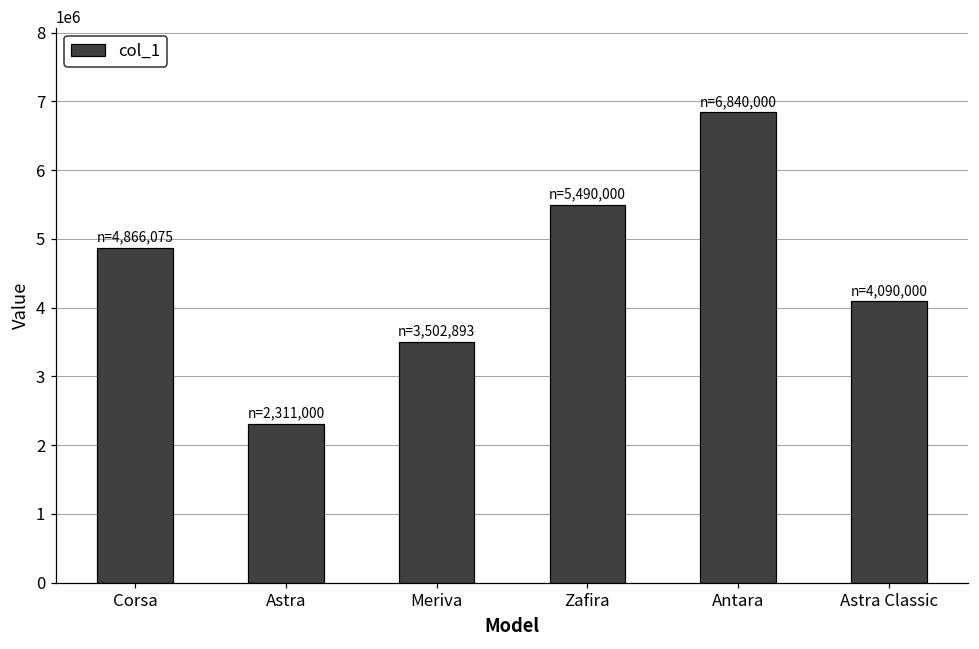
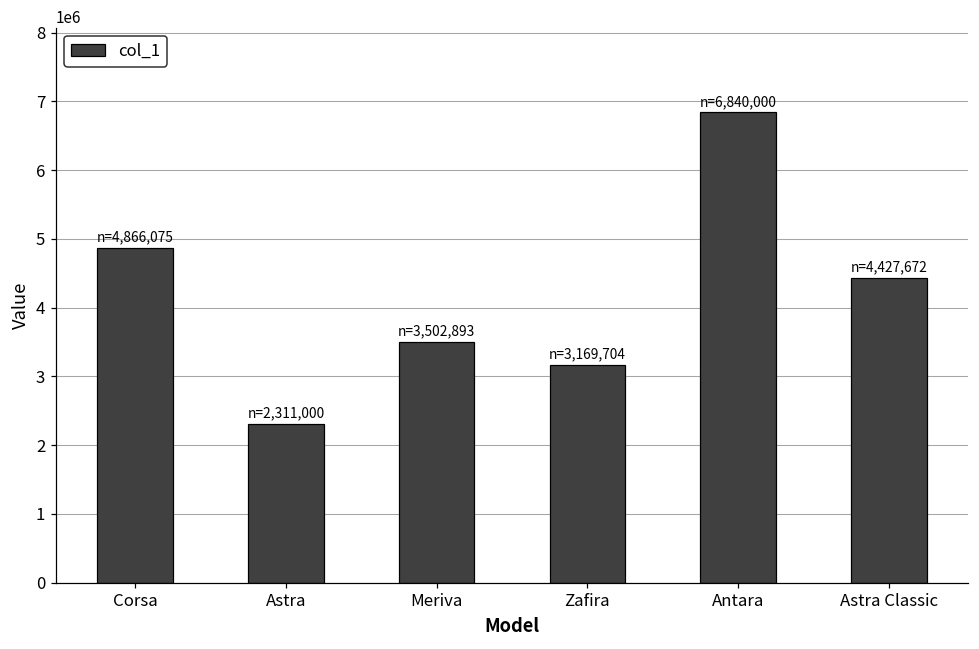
Zafira: 5,490,000 -> 3,169,704
Astra Classic: 4,090,000 -> 4,427,672
